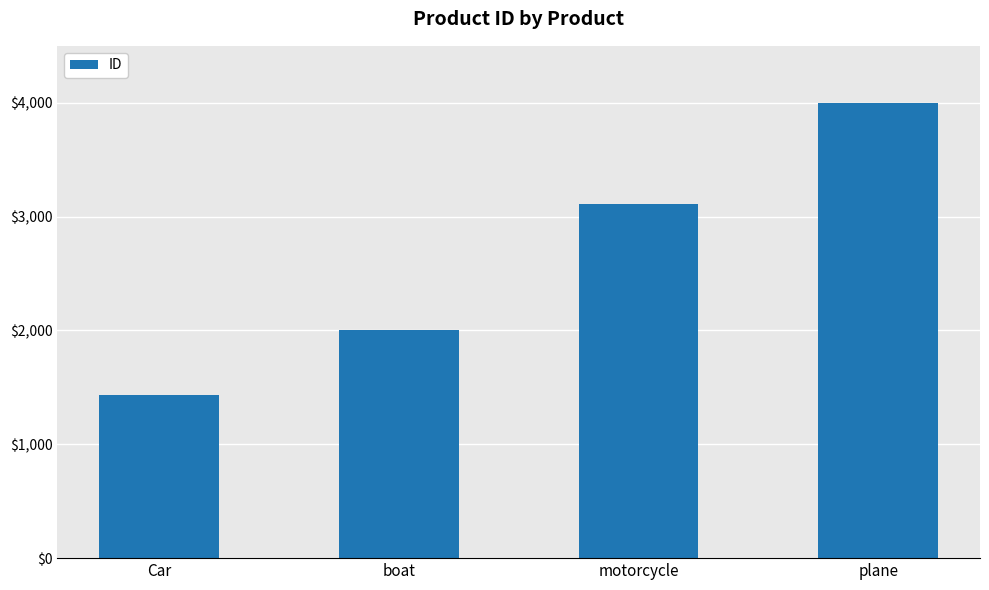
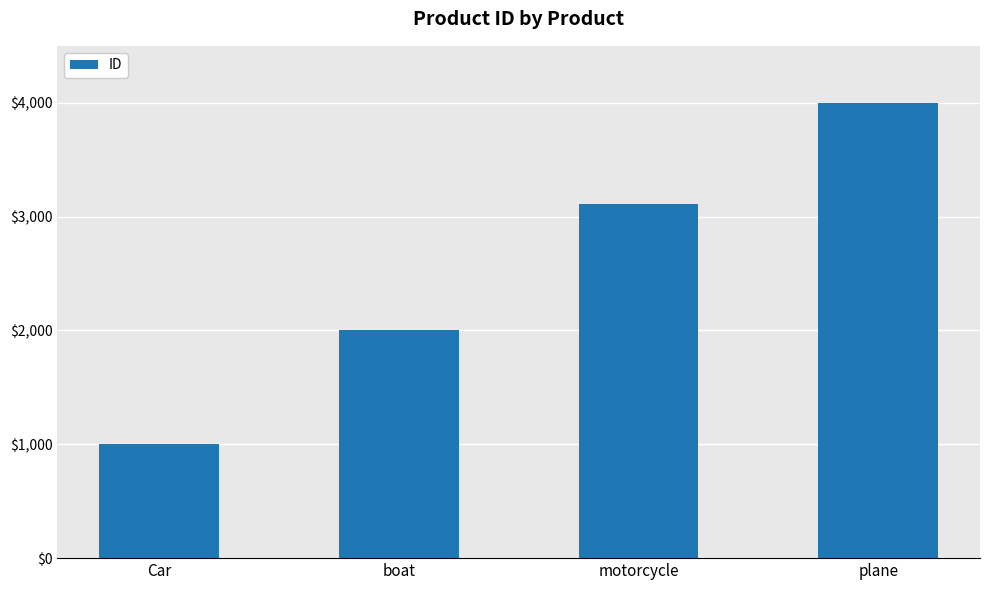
Car: $1,430 -> $1,000
